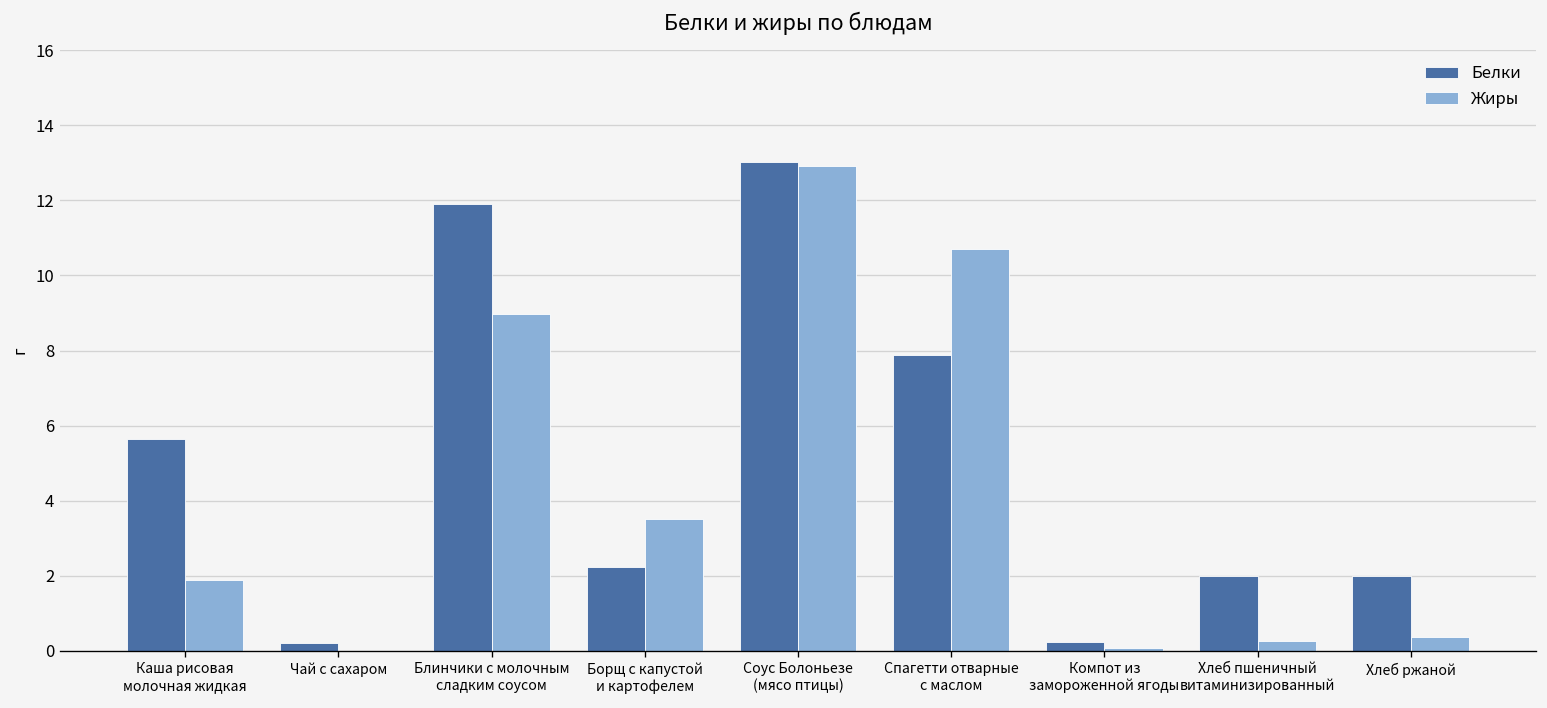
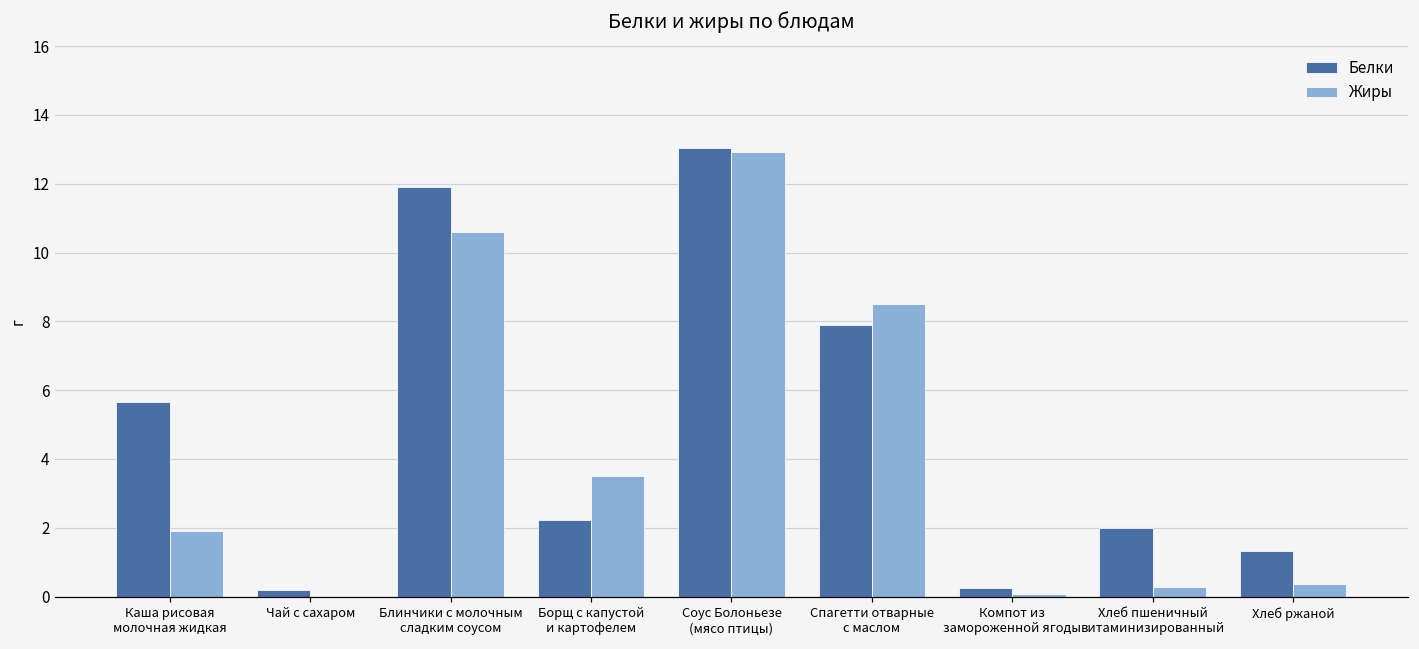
Жиры, Блинчики с молочным сладким соусом: 9.0 -> 10.6
Жиры, Спагетти отварные с маслом: 10.7 -> 8.5
Белки, Хлеб ржаной: 2.0 -> 1.3
